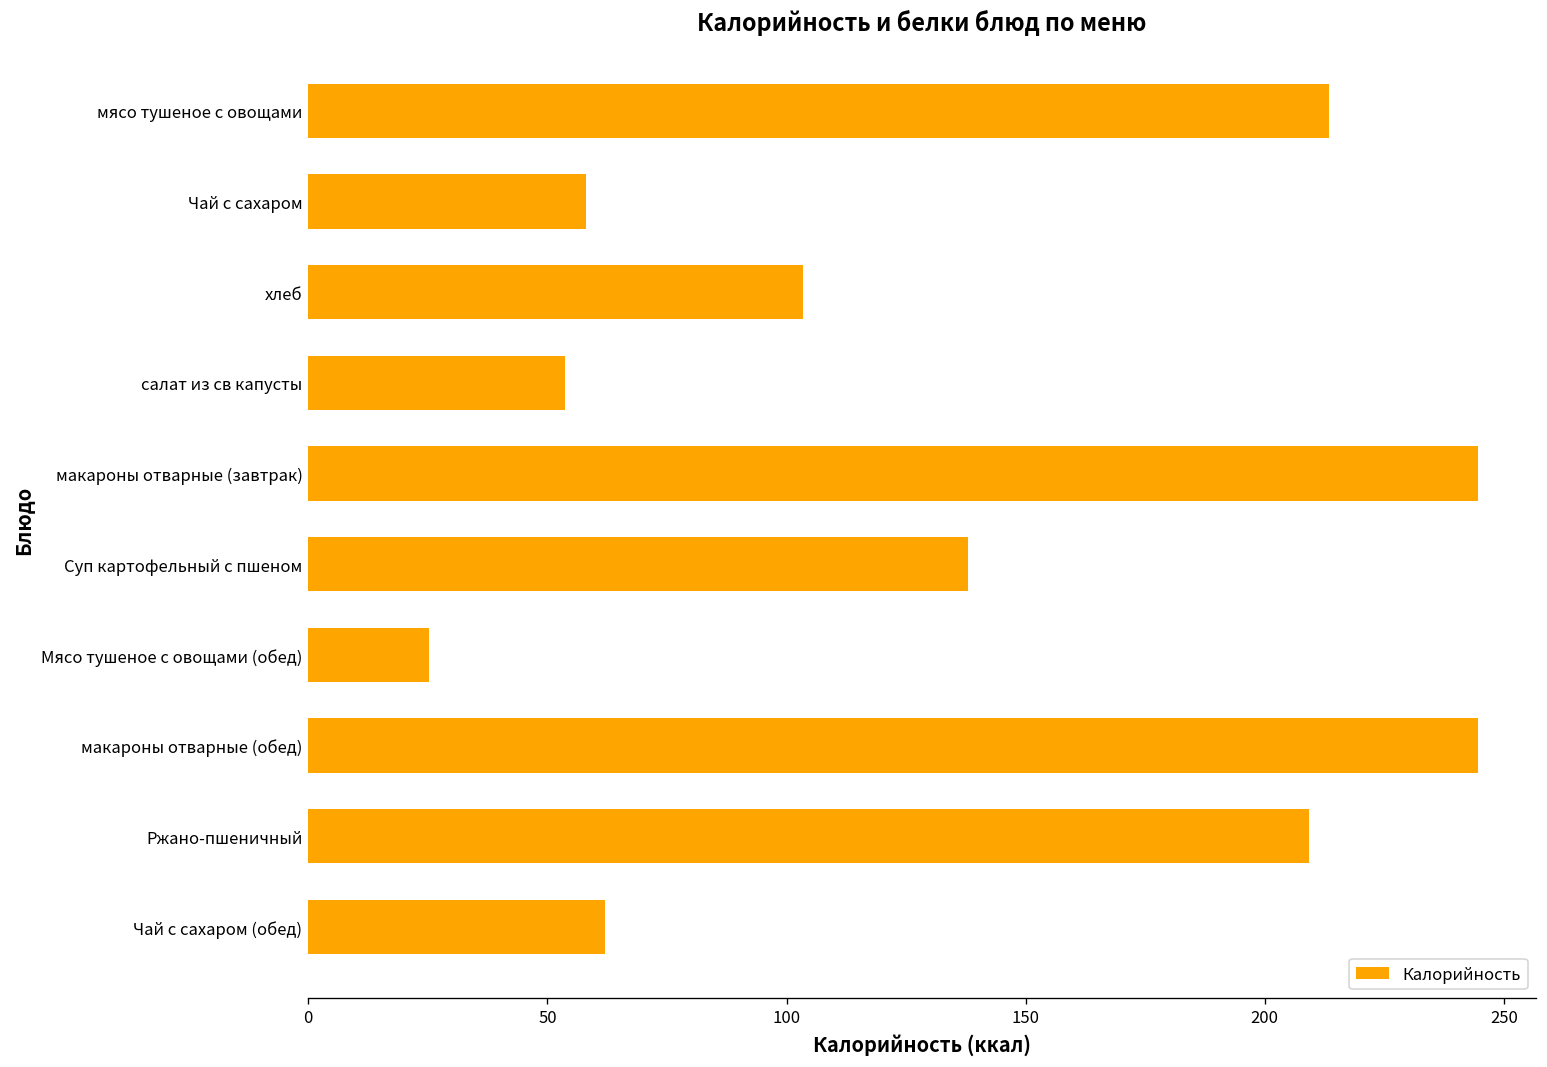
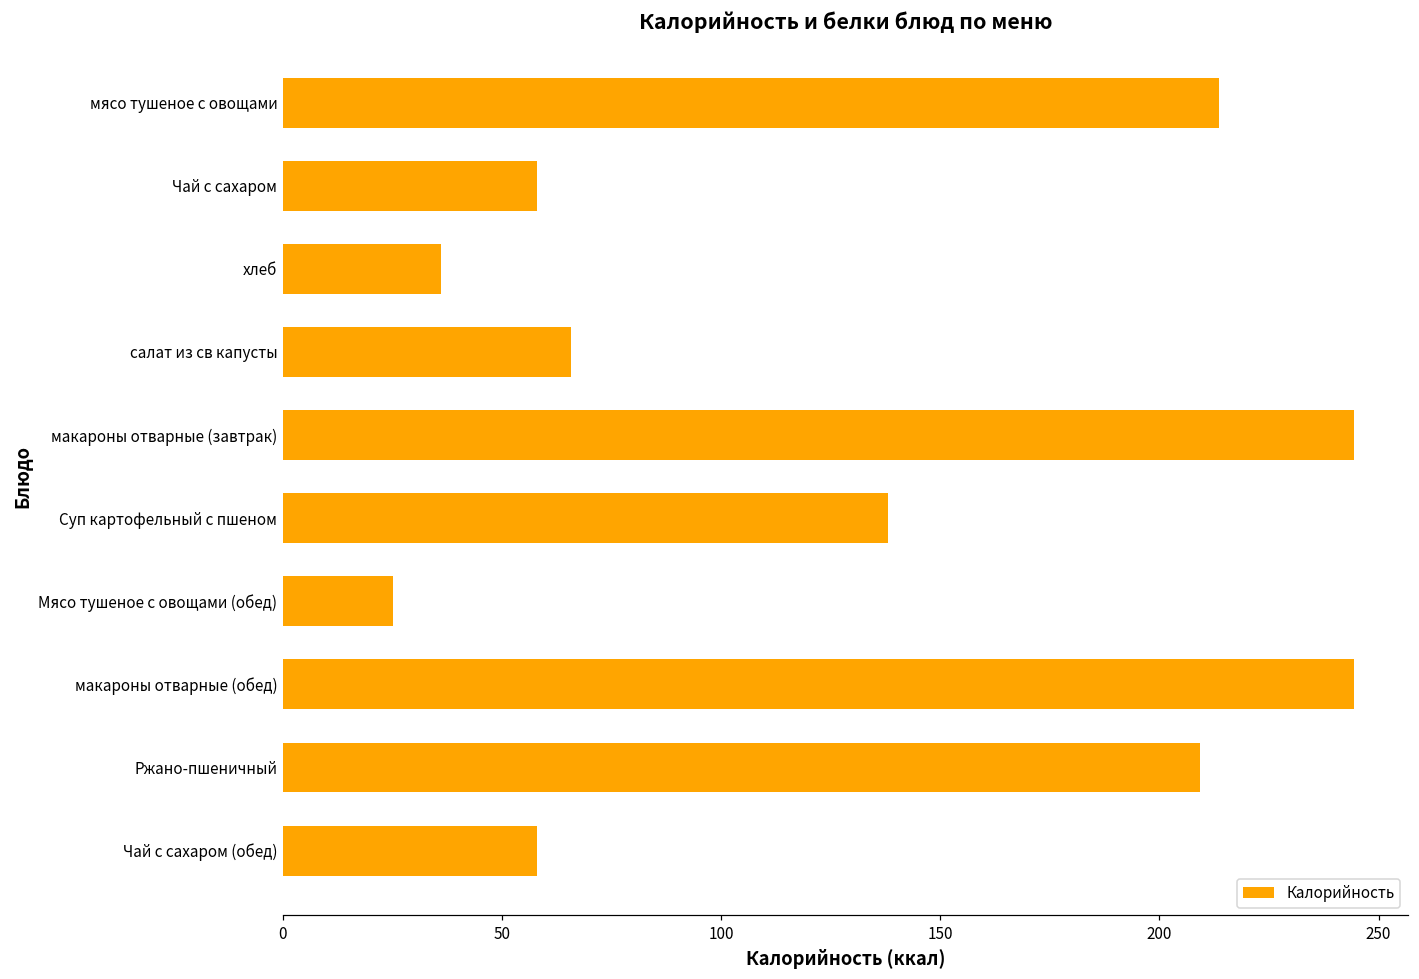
хлеб: 103 -> 36
салат из св капусты: 54 -> 66
Чай с сахаром (обед): 62 -> 58
